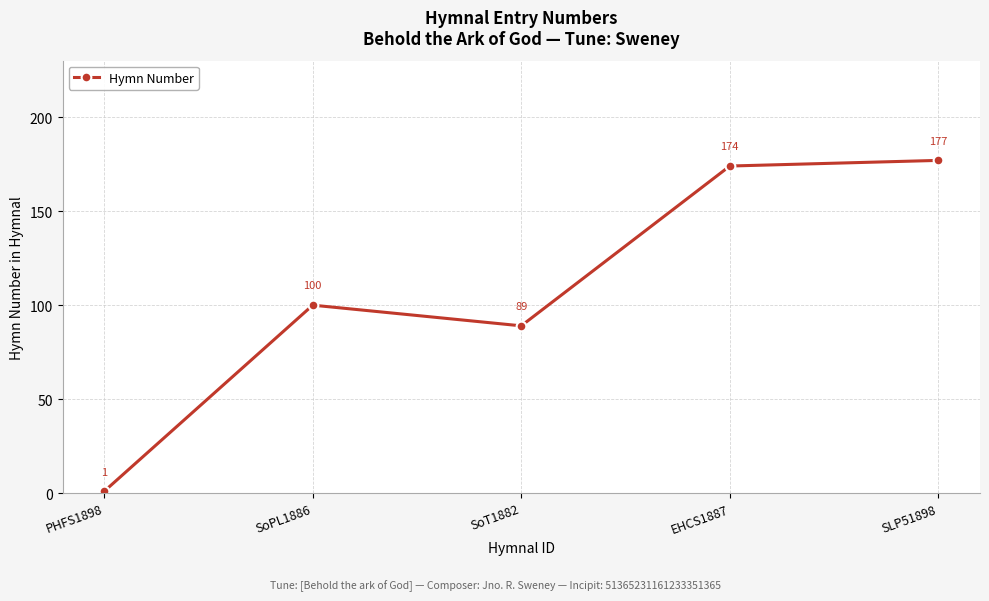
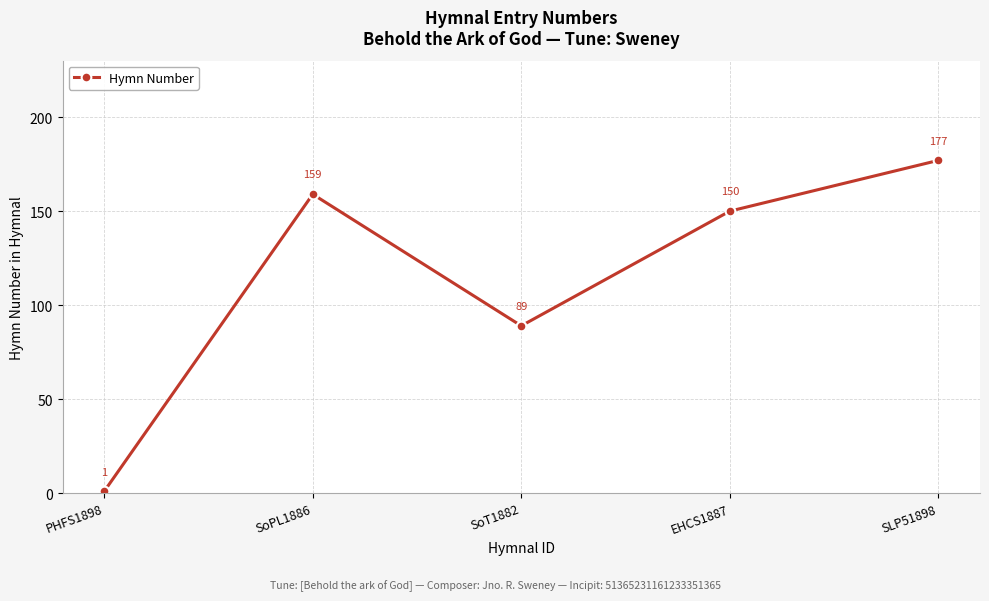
SoPL1886: 100 -> 159
EHCS1887: 174 -> 150
